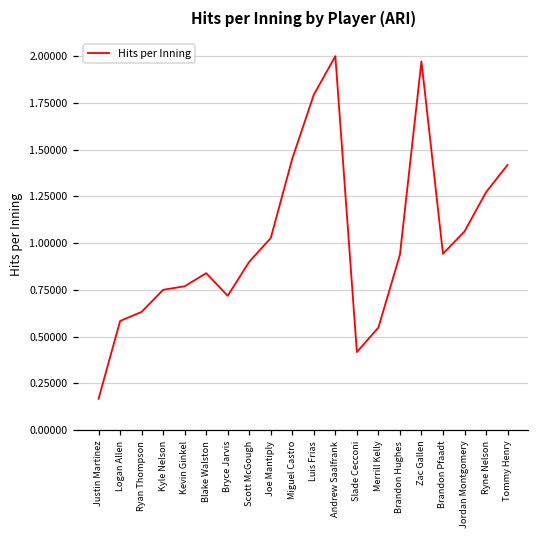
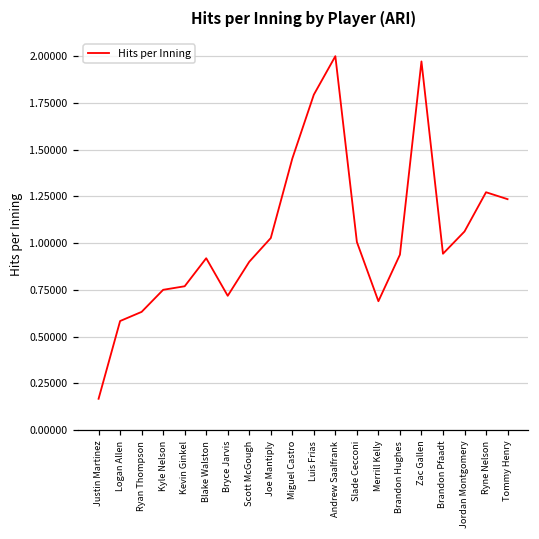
Blake Walston: 0.84 -> 0.92
Slade Cecconi: 0.42 -> 1.01
Merrill Kelly: 0.55 -> 0.69
Tommy Henry: 1.42 -> 1.24
